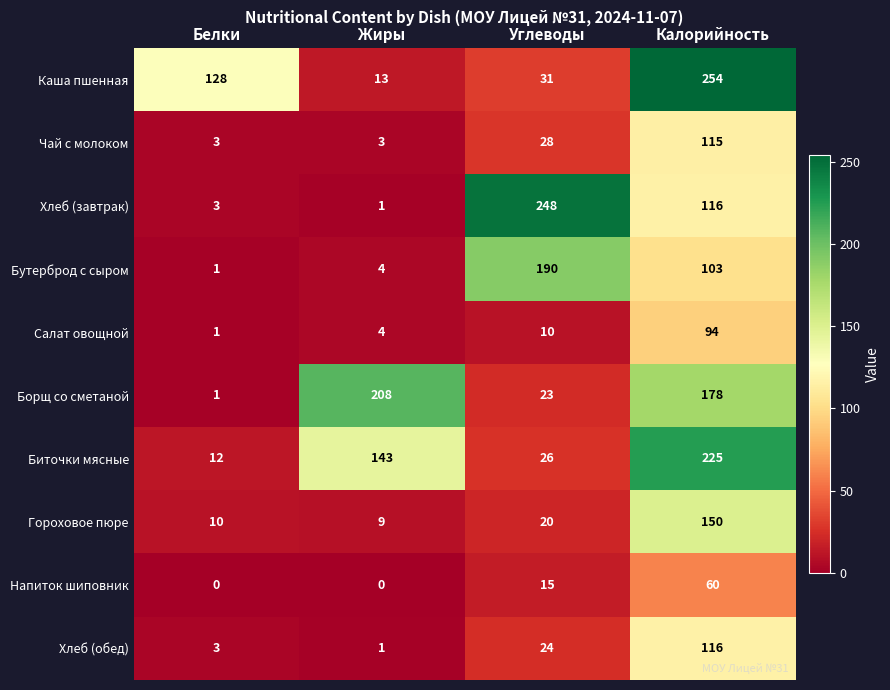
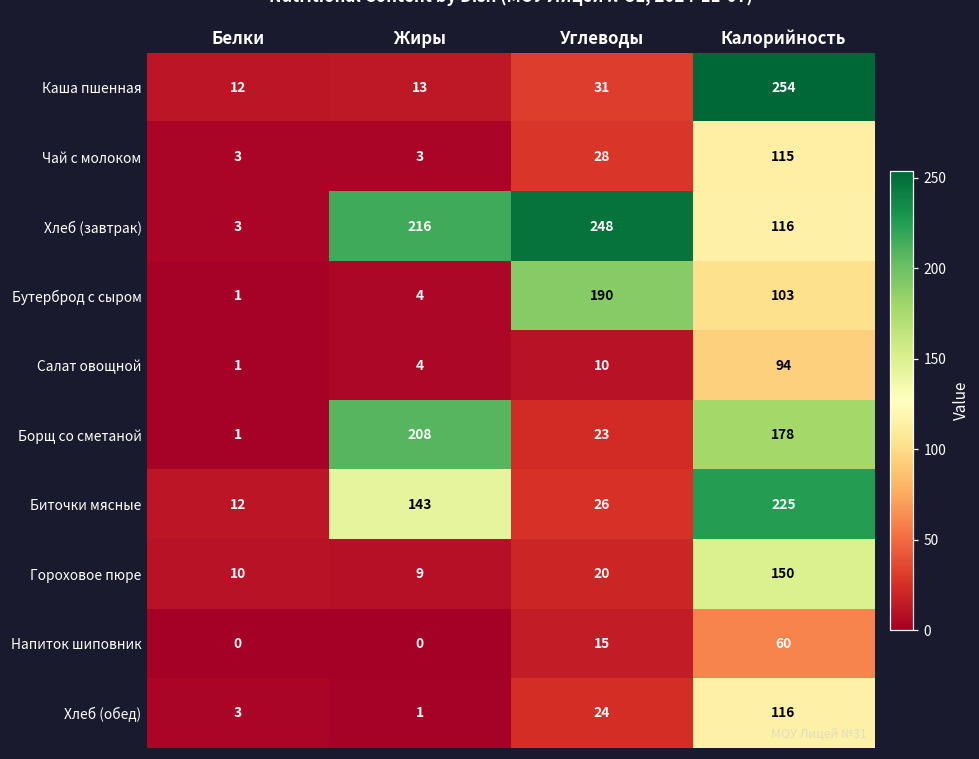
Каша пшенная, Белки: 128 -> 12
Хлеб (завтрак), Жиры: 1 -> 216
